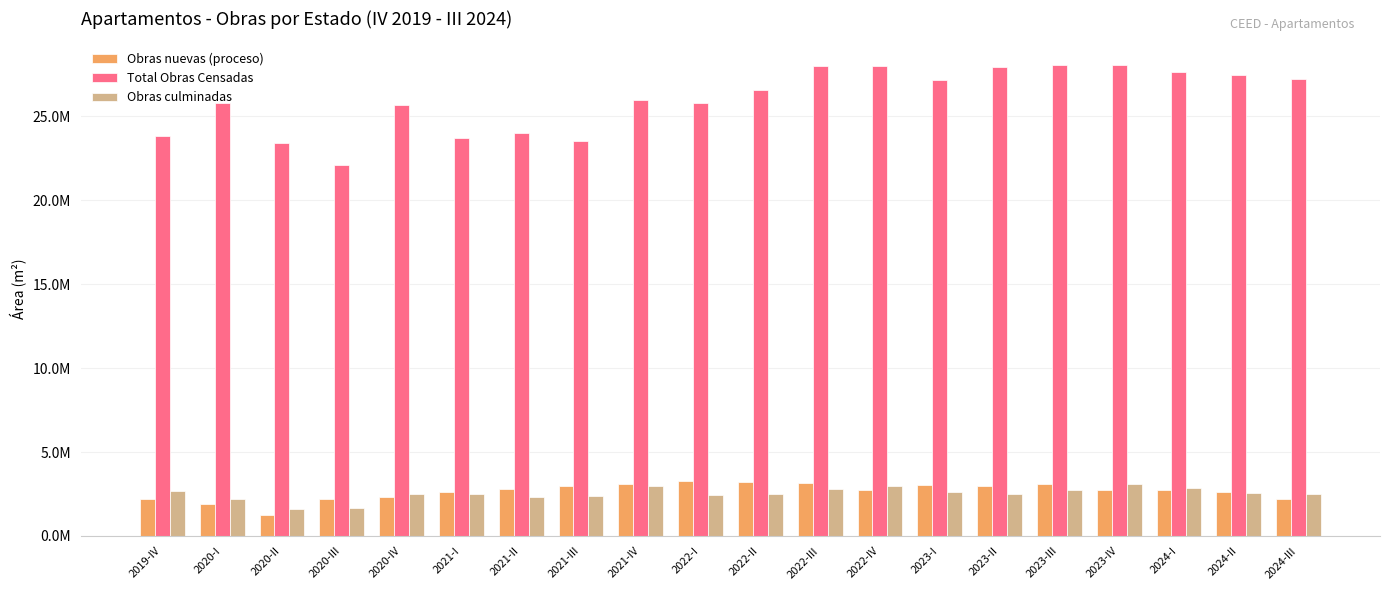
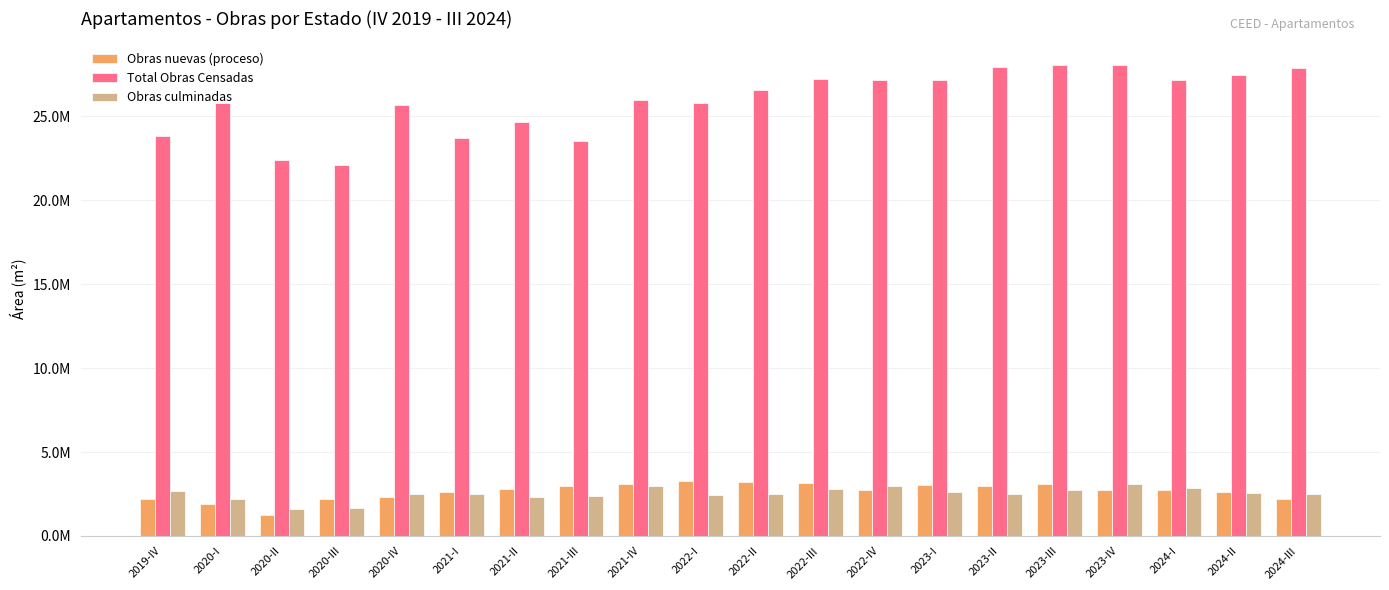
Total Obras Censadas, 2020-II: 23400000 -> 22400000
Total Obras Censadas, 2021-II: 24000000 -> 24700000
Total Obras Censadas, 2022-III: 28000000 -> 27300000
Total Obras Censadas, 2022-IV: 28000000 -> 27200000
Total Obras Censadas, 2024-I: 27700000 -> 27200000
Total Obras Censadas, 2024-III: 27200000 -> 27900000
